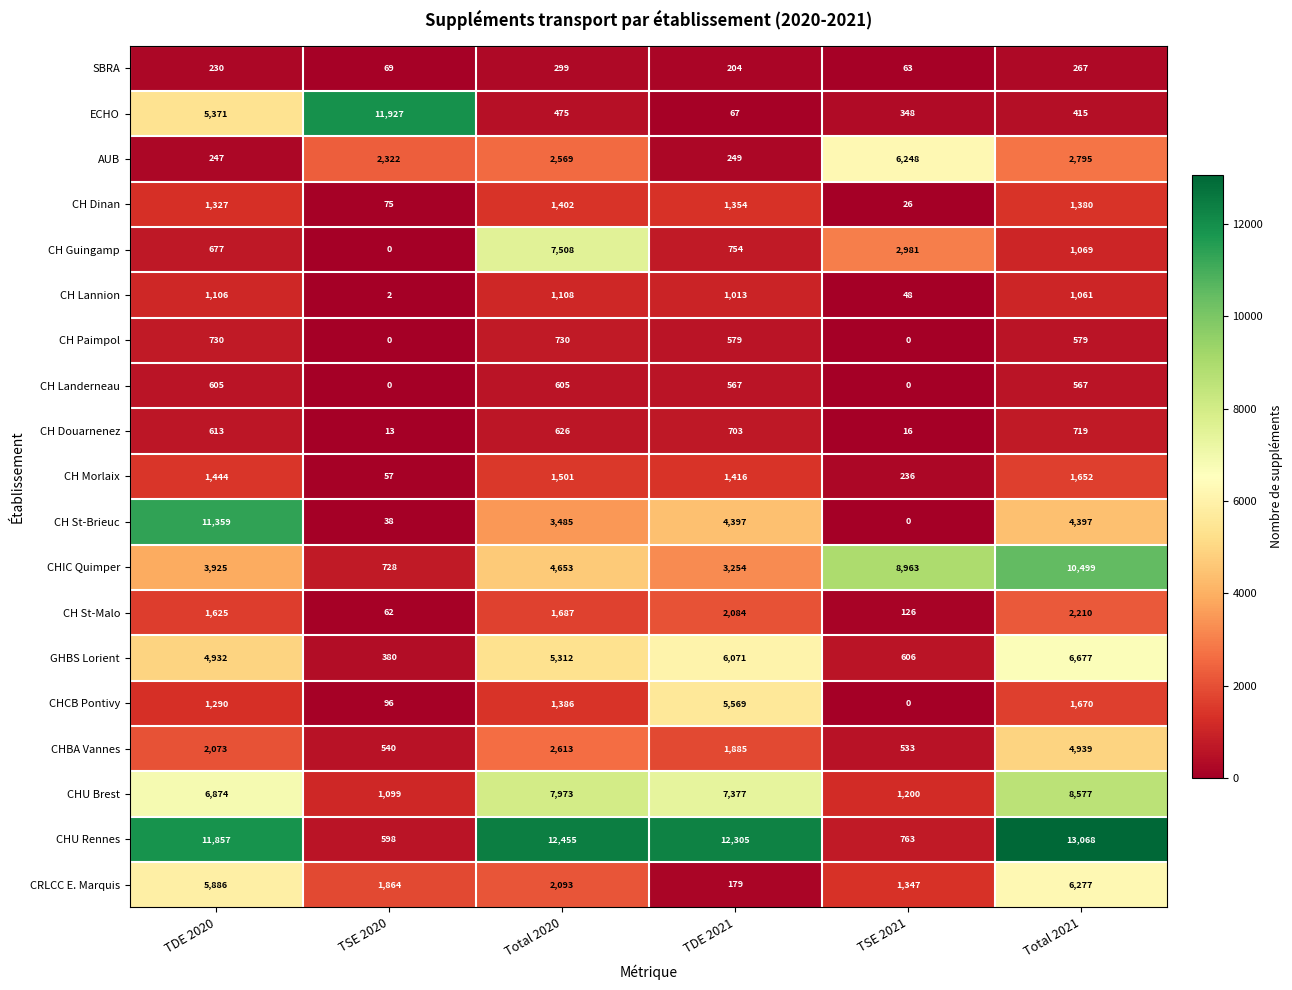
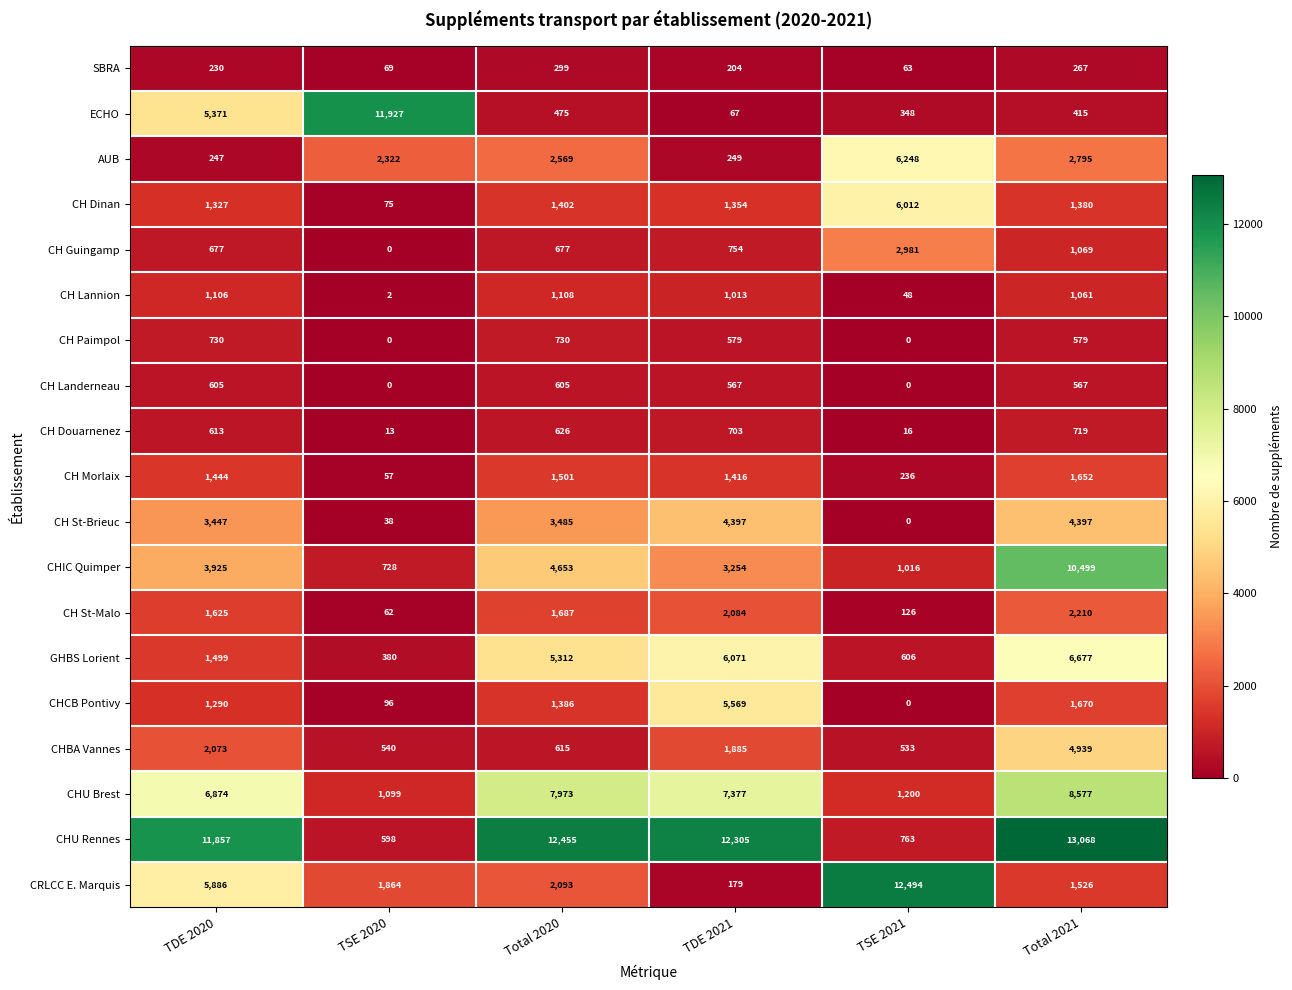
CH Dinan, TSE 2021: 26 -> 6,012
CH Guingamp, Total 2020: 7,508 -> 677
CH St-Brieuc, TDE 2020: 11,359 -> 3,447
CHIC Quimper, TSE 2021: 8,963 -> 1,016
GHBS Lorient, TDE 2020: 4,932 -> 1,499
CHBA Vannes, Total 2020: 2,613 -> 615
CRLCC E. Marquis, TSE 2021: 1,347 -> 12,494
CRLCC E. Marquis, Total 2021: 6,277 -> 1,526
